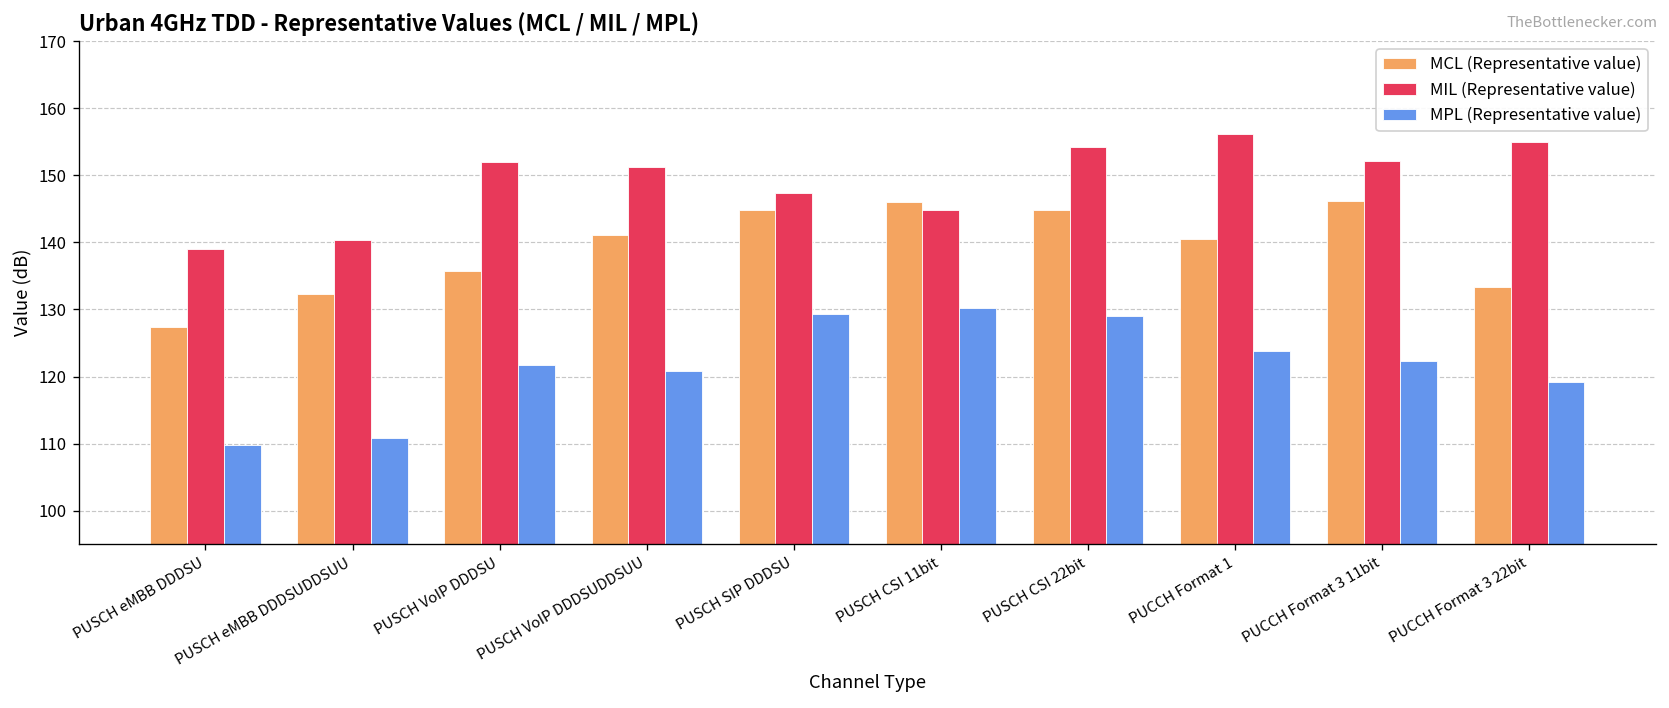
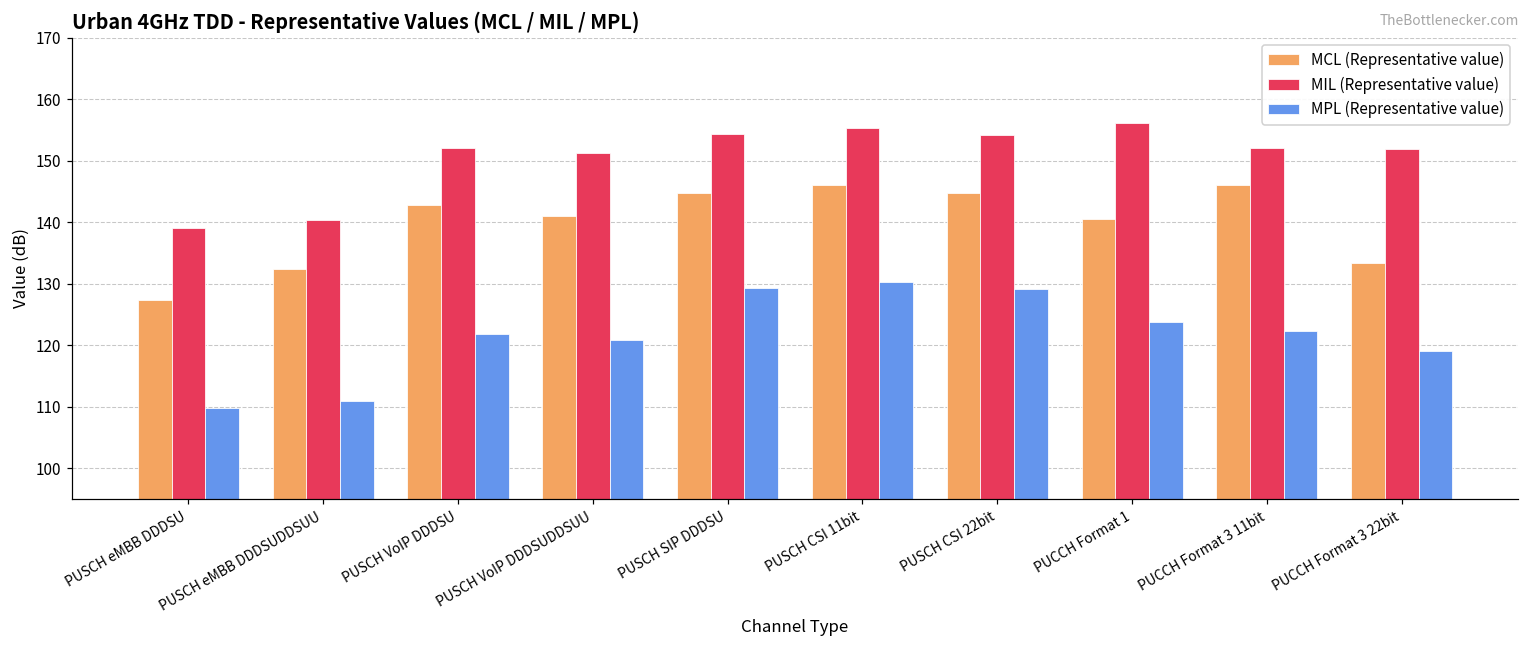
MCL (Representative value), PUSCH VoIP DDDSU: 136 -> 143
MIL (Representative value), PUSCH SIP DDDSU: 147 -> 154
MIL (Representative value), PUSCH CSI 11bit: 145 -> 155
MIL (Representative value), PUCCH Format 3 22bit: 155 -> 152
